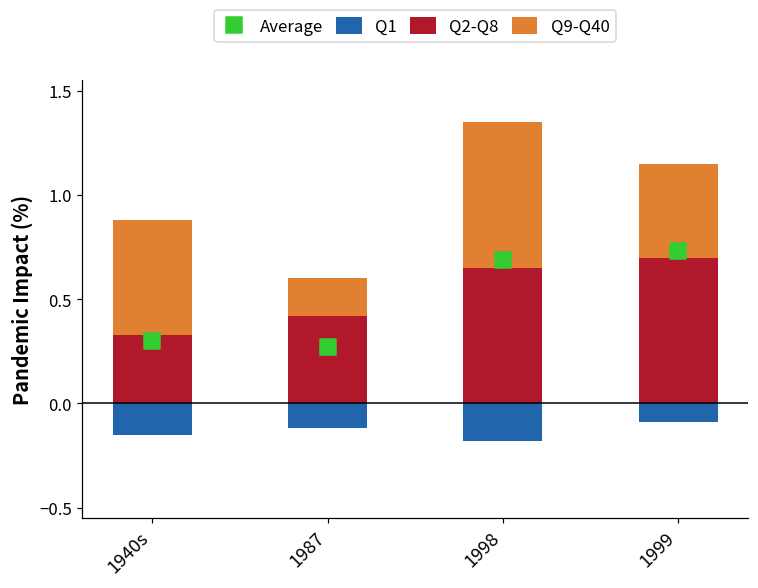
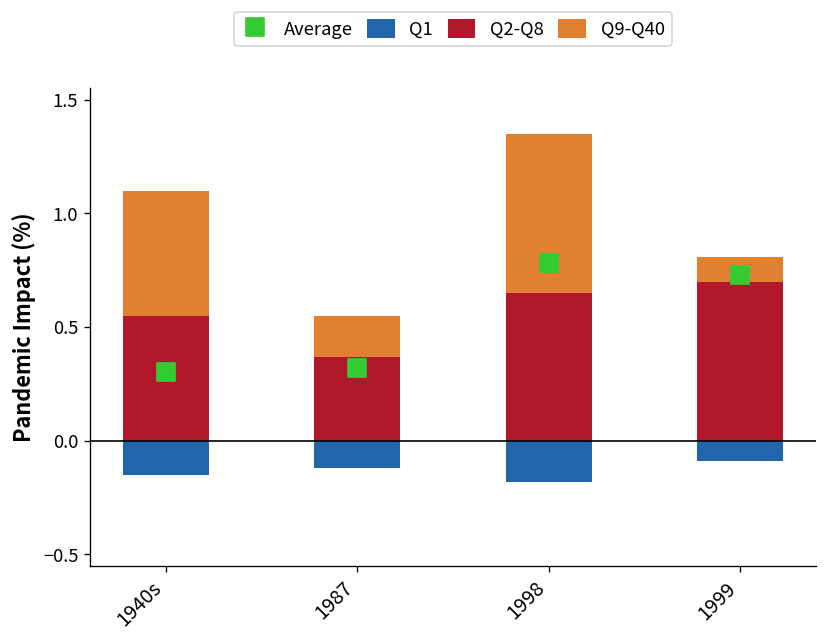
Q2-Q8, 1940s: 0.33 -> 0.55
Q2-Q8, 1987: 0.42 -> 0.37
Average, 1987: 0.27 -> 0.32
Average, 1998: 0.69 -> 0.78
Q9-Q40, 1999: 0.45 -> 0.11
